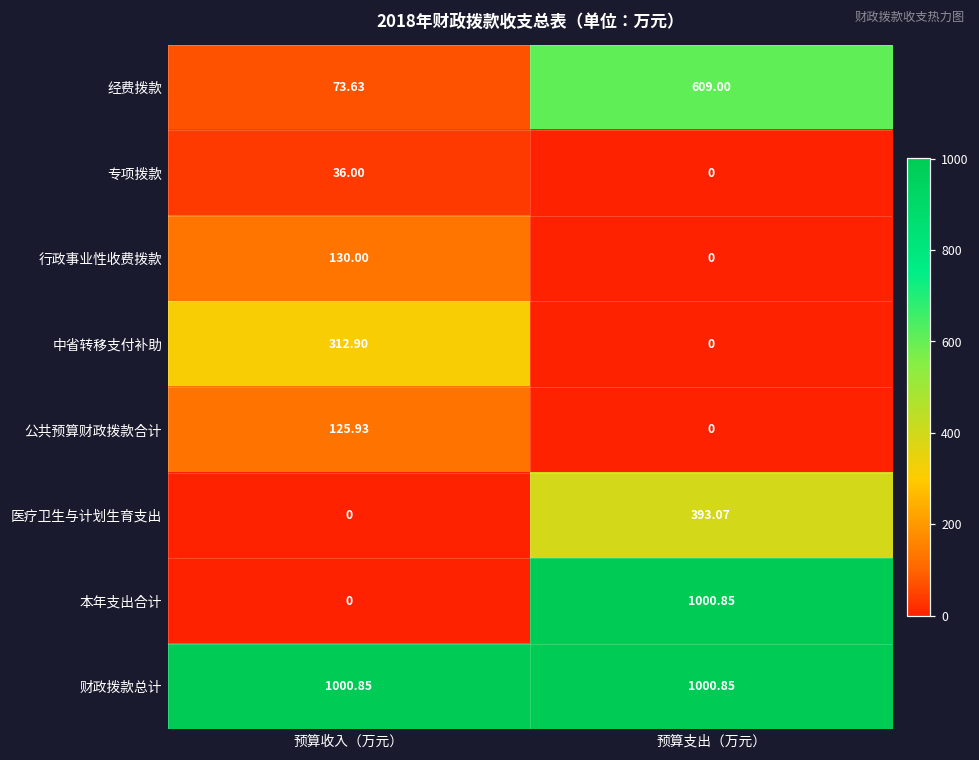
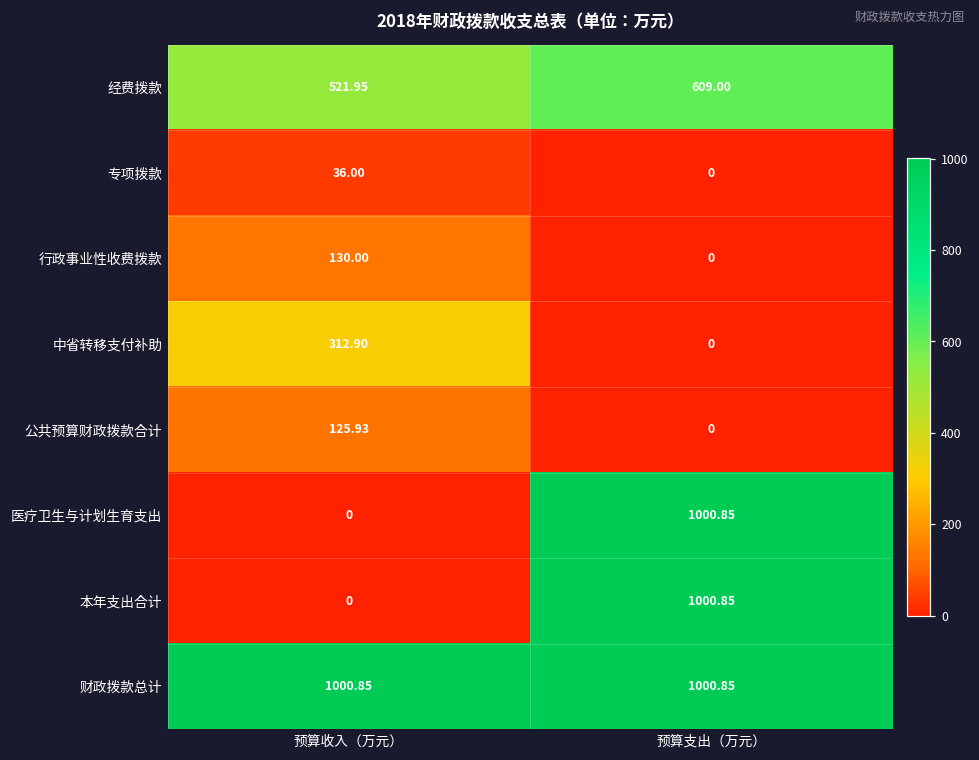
经费拨款, 预算收入（万元）: 73.63 -> 521.95
医疗卫生与计划生育支出, 预算支出（万元）: 393.07 -> 1000.85
